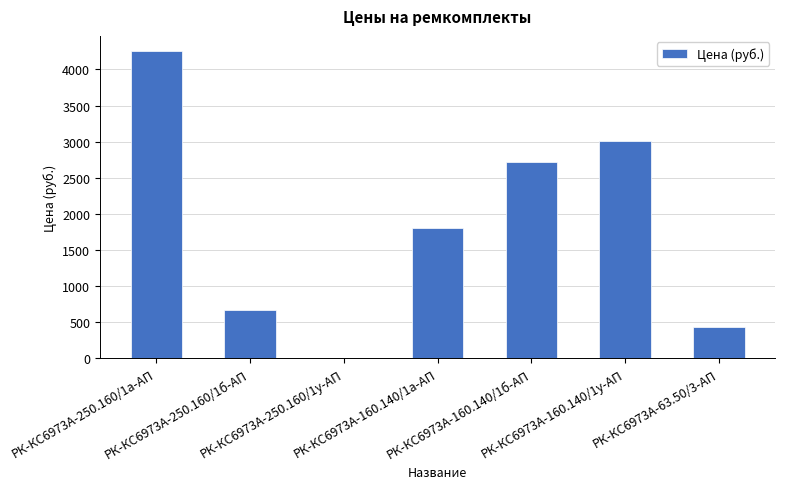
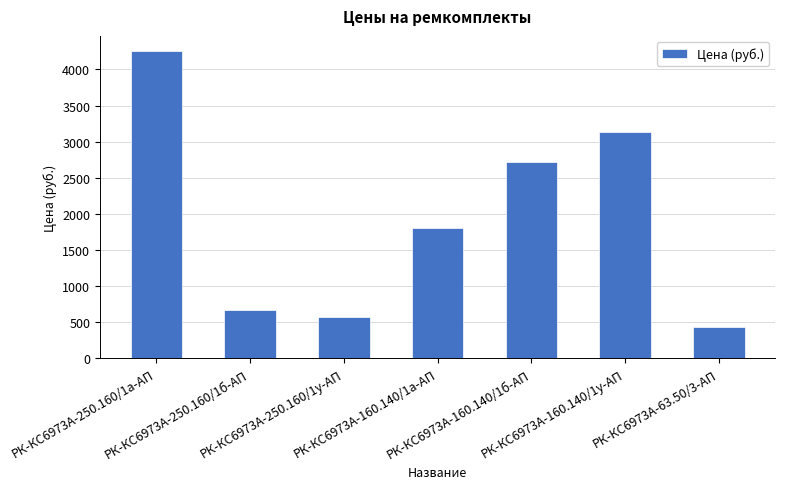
РК-КС6973А-250.160/1у-АП: 0 -> 600
РК-КС6973А-160.140/1у-АП: 3000 -> 3100
